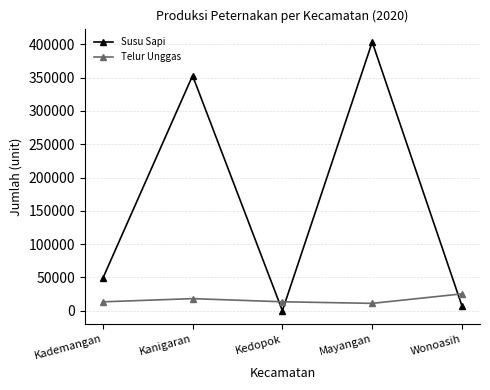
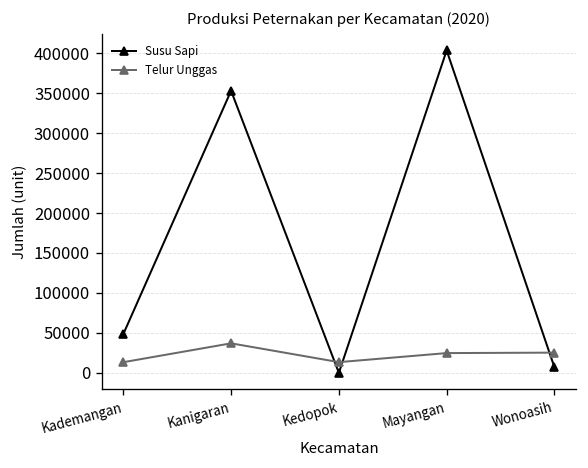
Telur Unggas, Kanigaran: 20000 -> 40000
Telur Unggas, Mayangan: 10000 -> 20000
